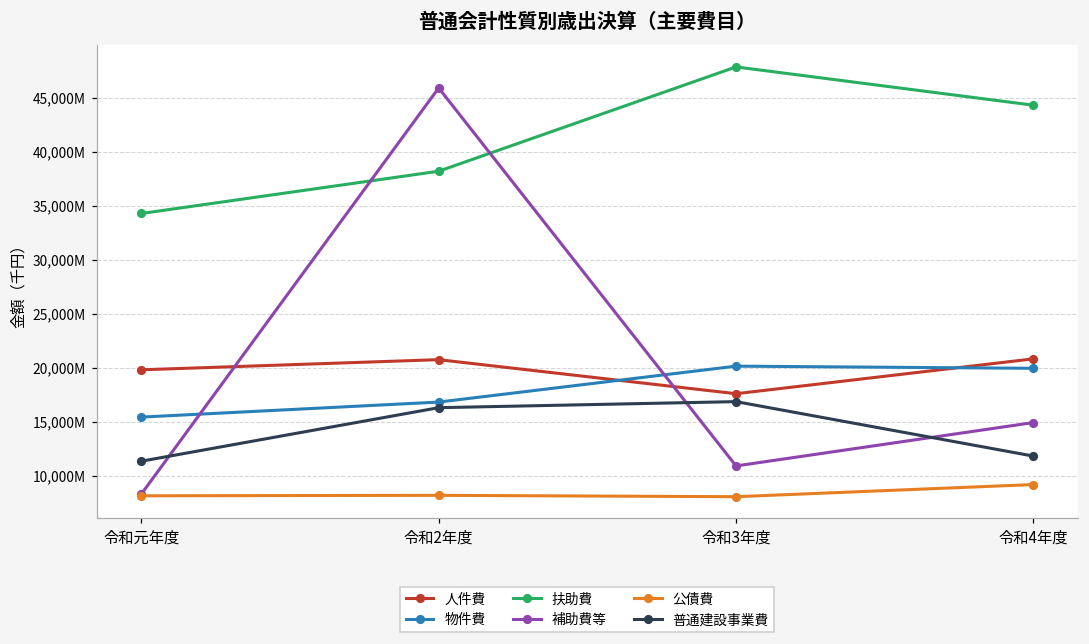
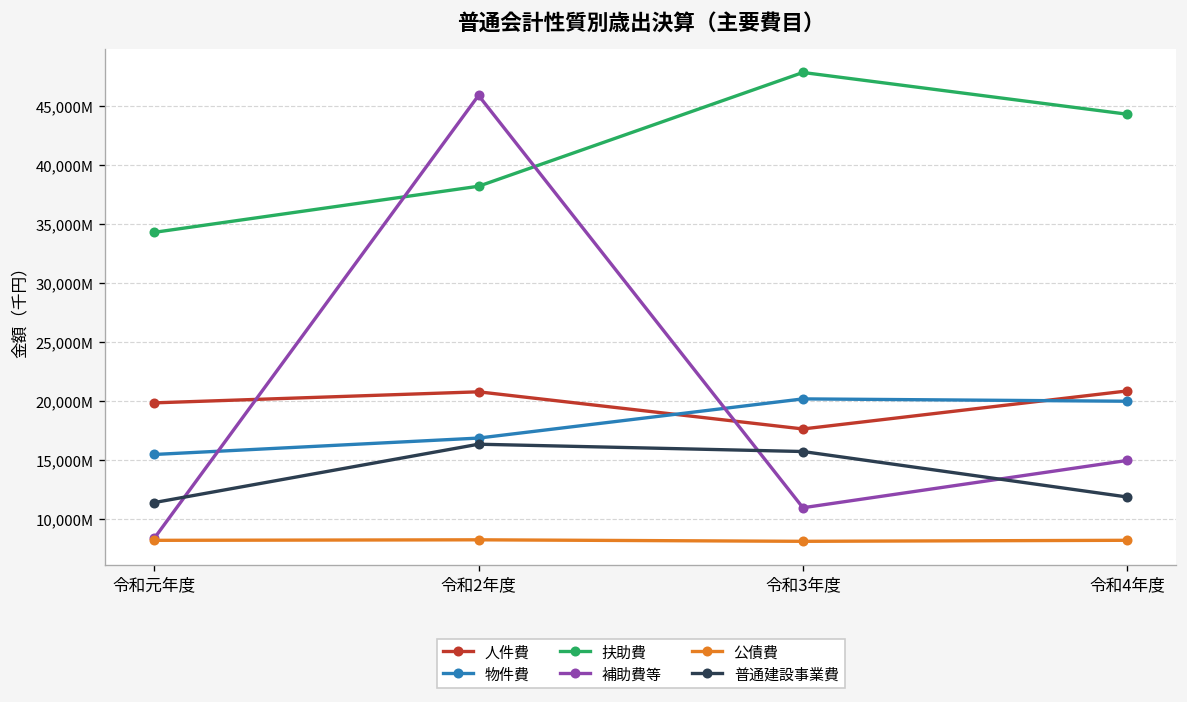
普通建設事業費, 令和3年度: 17,000,000,000 -> 16,000,000,000
公債費, 令和4年度: 9,000,000,000 -> 8,000,000,000
